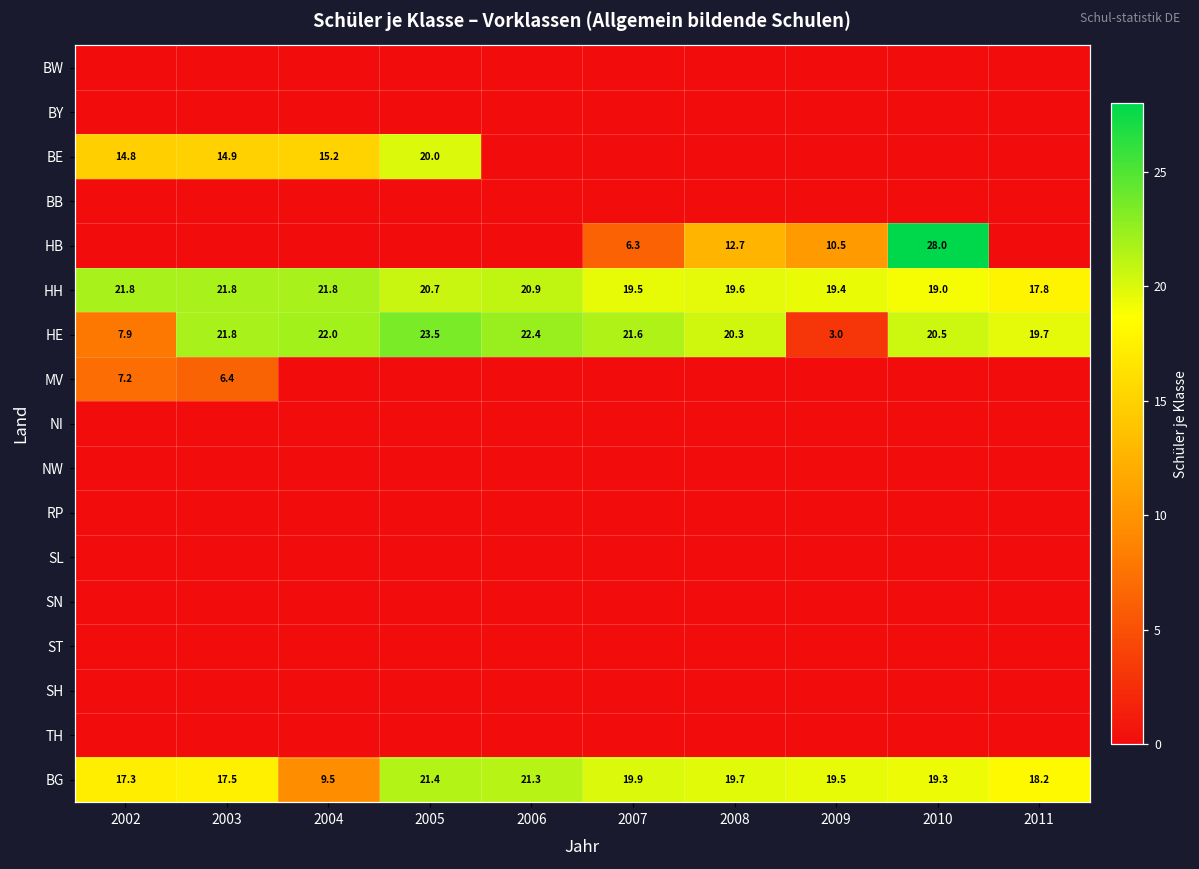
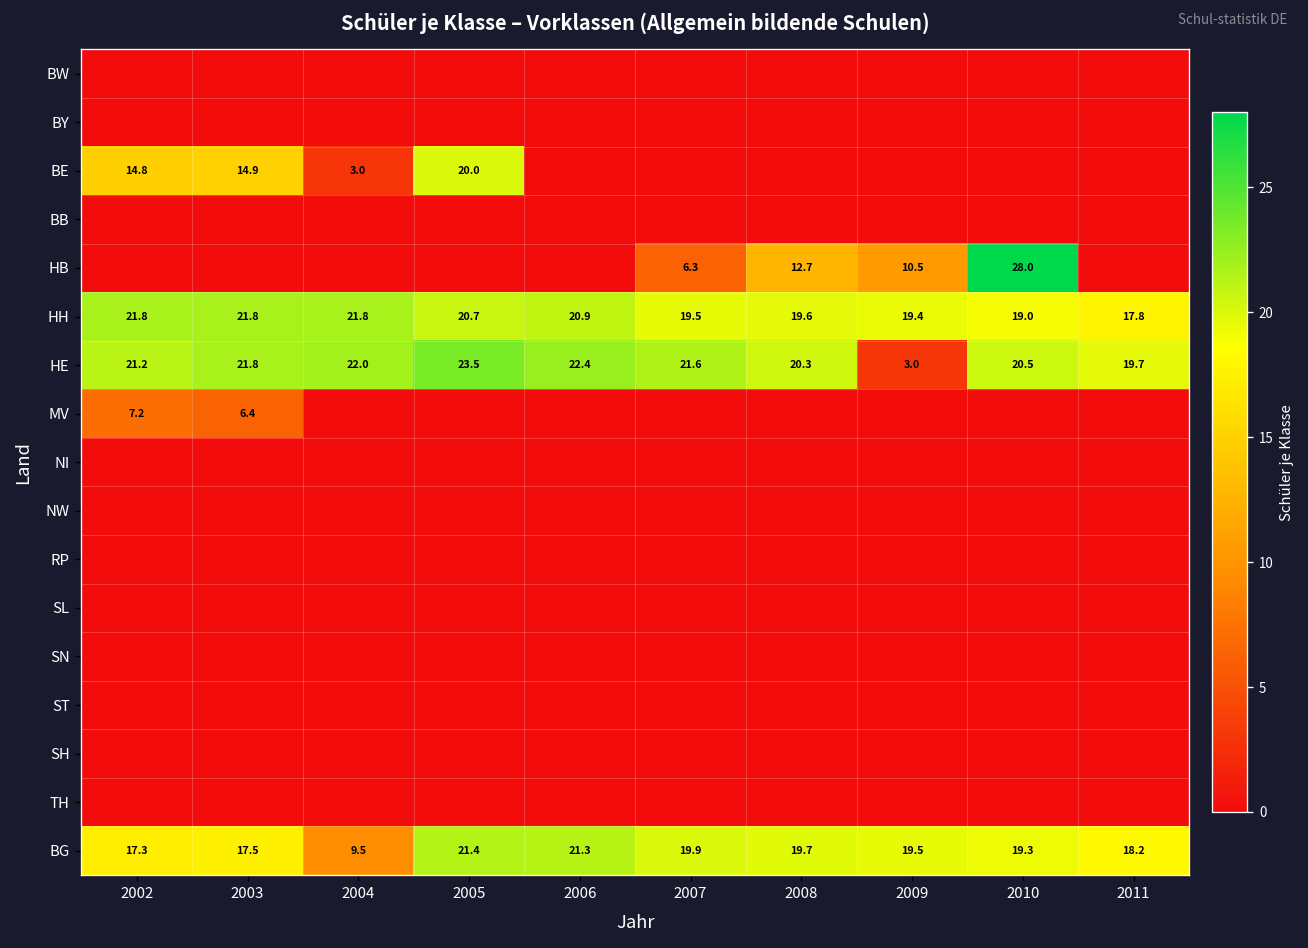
BE, 2004: 15.2 -> 3.0
HE, 2002: 7.9 -> 21.2
